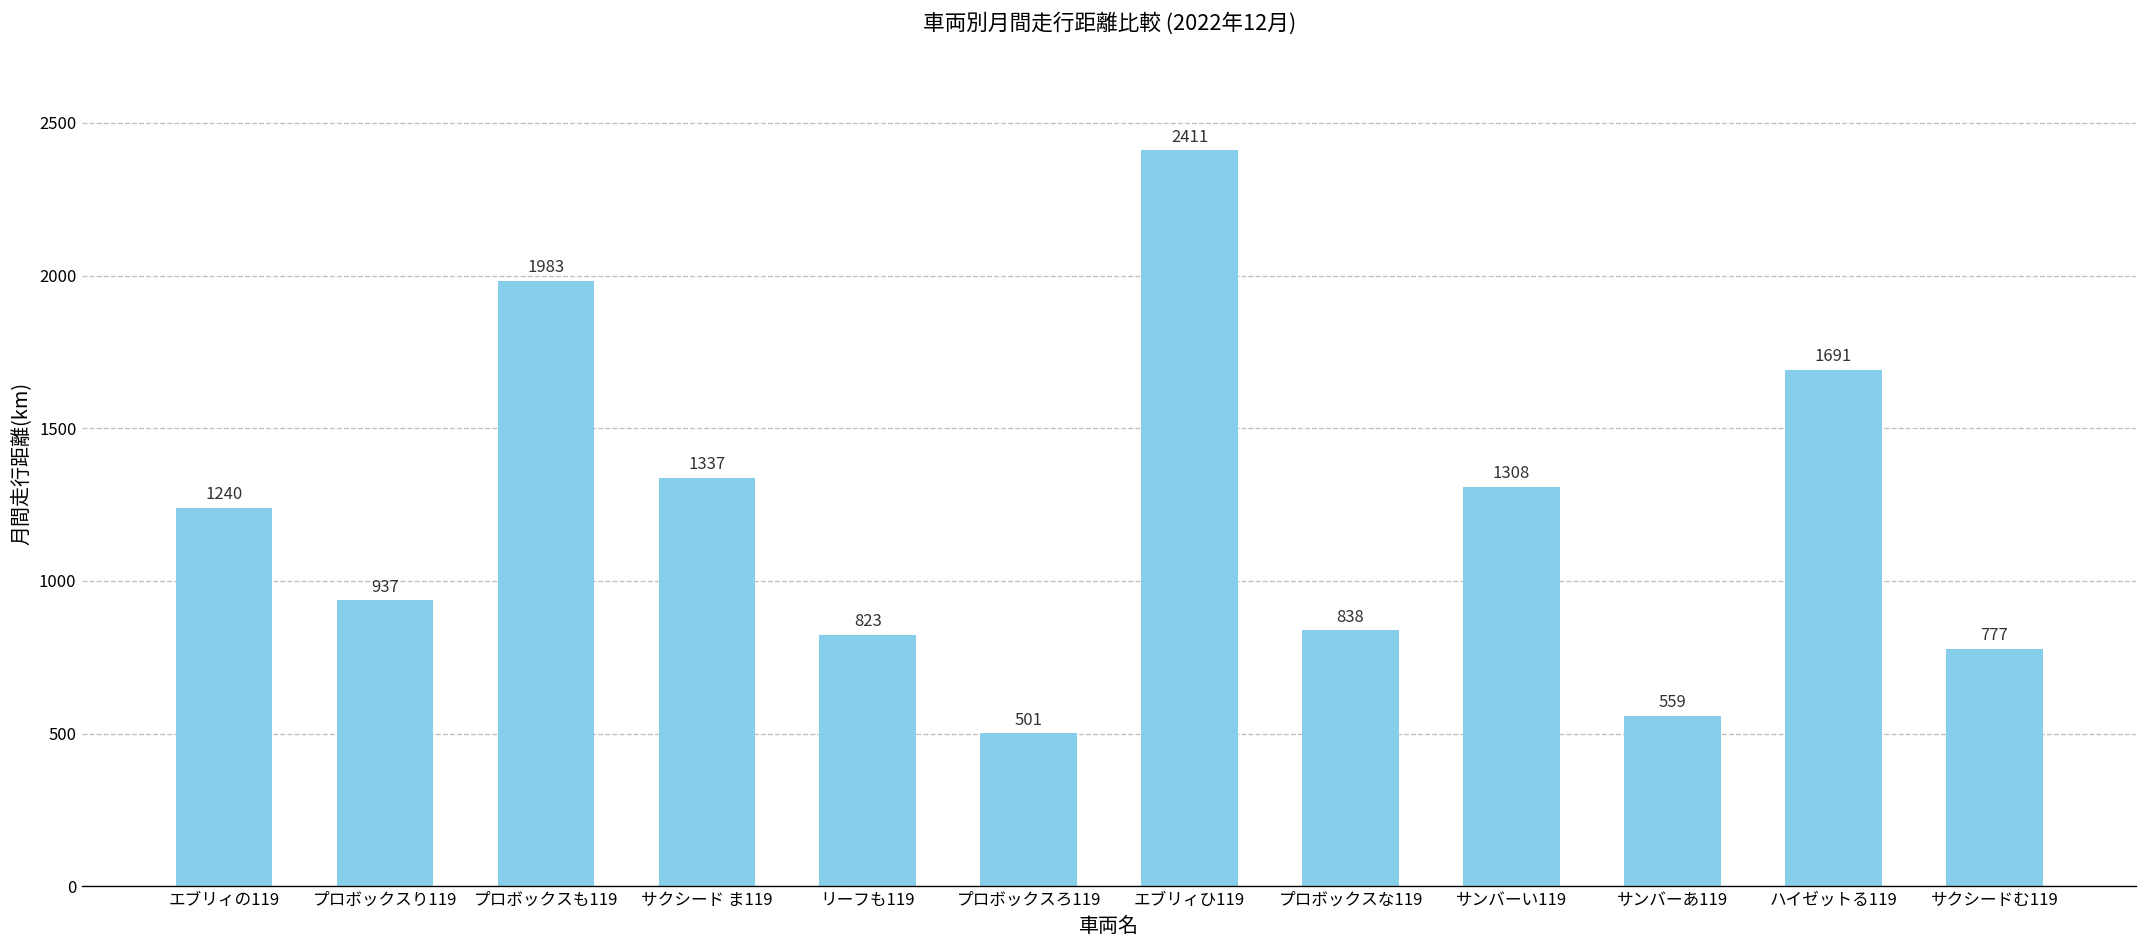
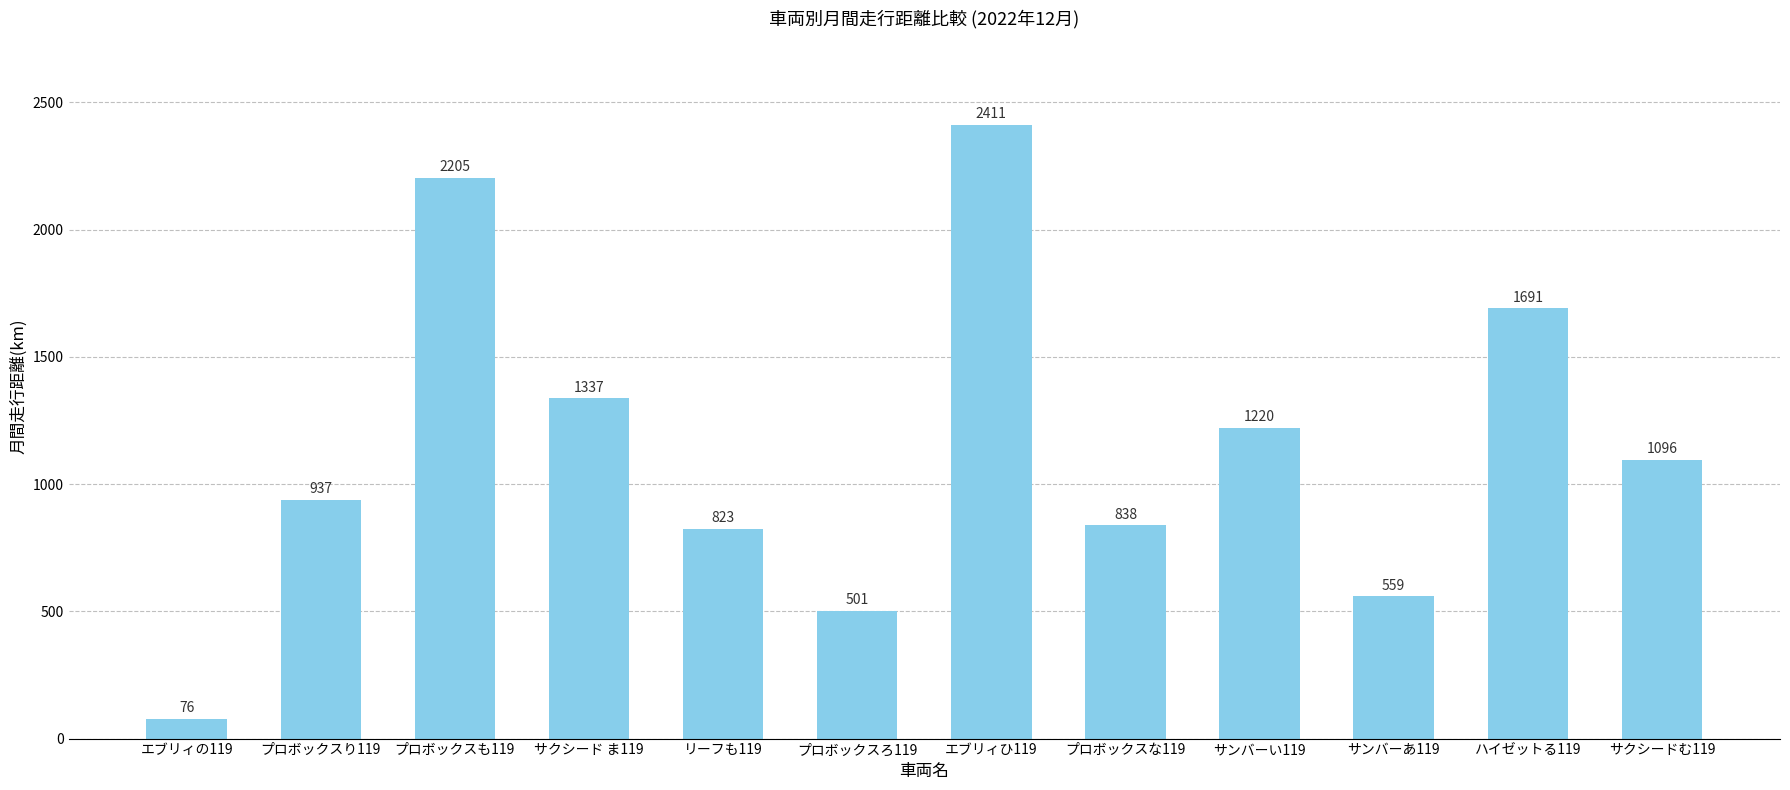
エブリィの119: 1240 -> 76
プロボックスも119: 1983 -> 2205
サンバーい119: 1308 -> 1220
サクシードむ119: 777 -> 1096
